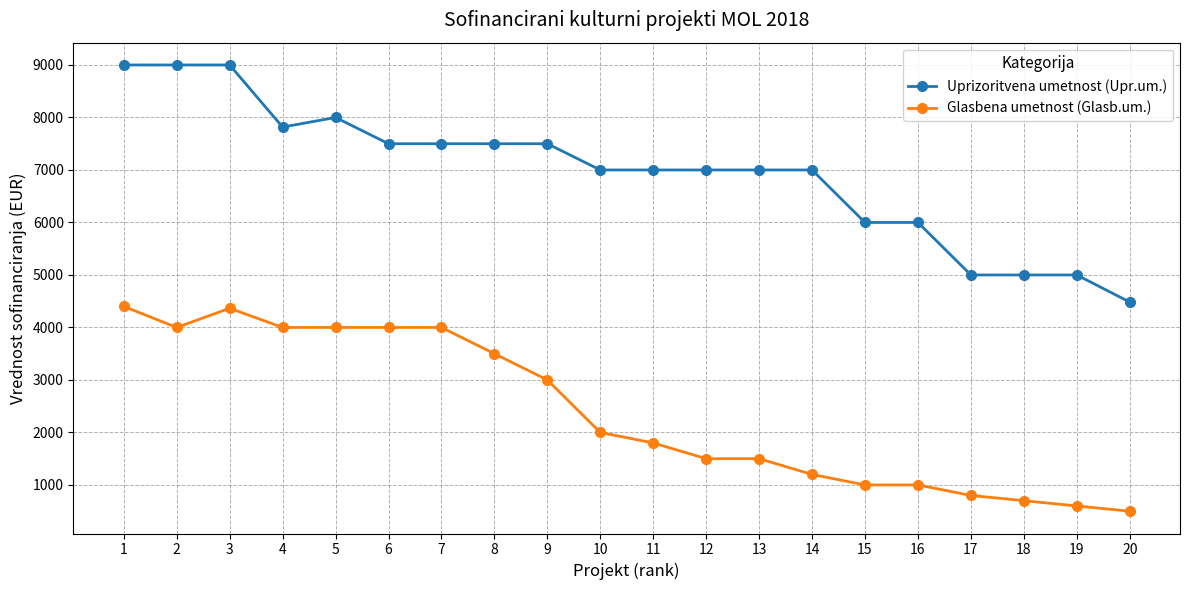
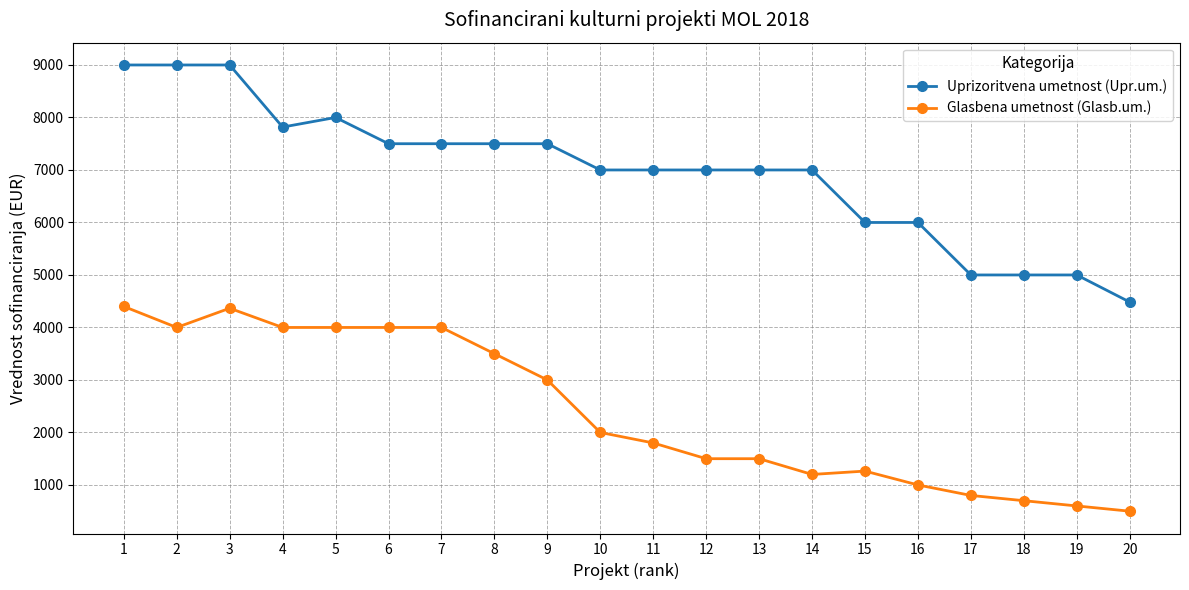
Glasbena umetnost (Glasb.um.), 15: 1000 -> 1300
